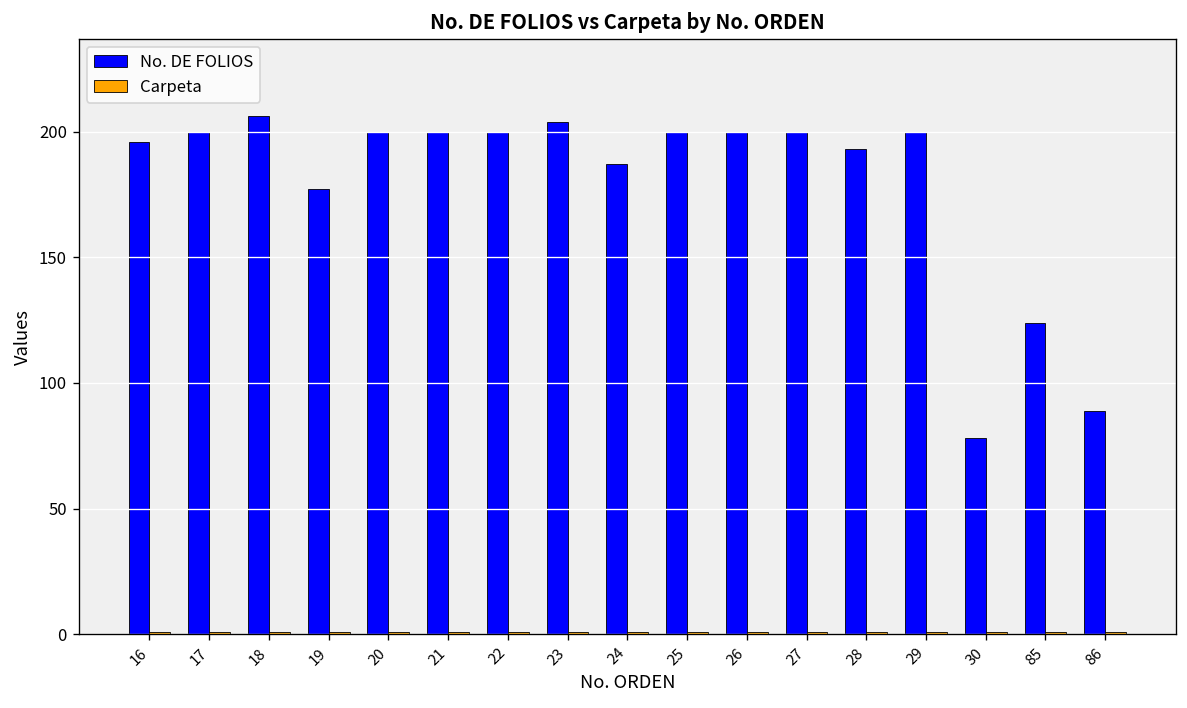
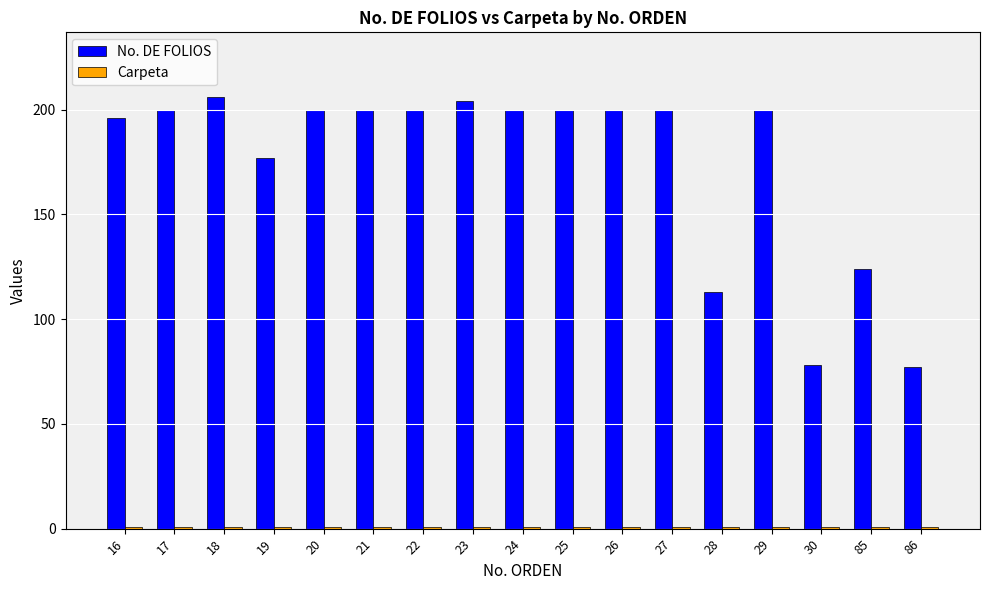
No. DE FOLIOS, 24: 187 -> 200
No. DE FOLIOS, 28: 193 -> 113
No. DE FOLIOS, 86: 89 -> 77
